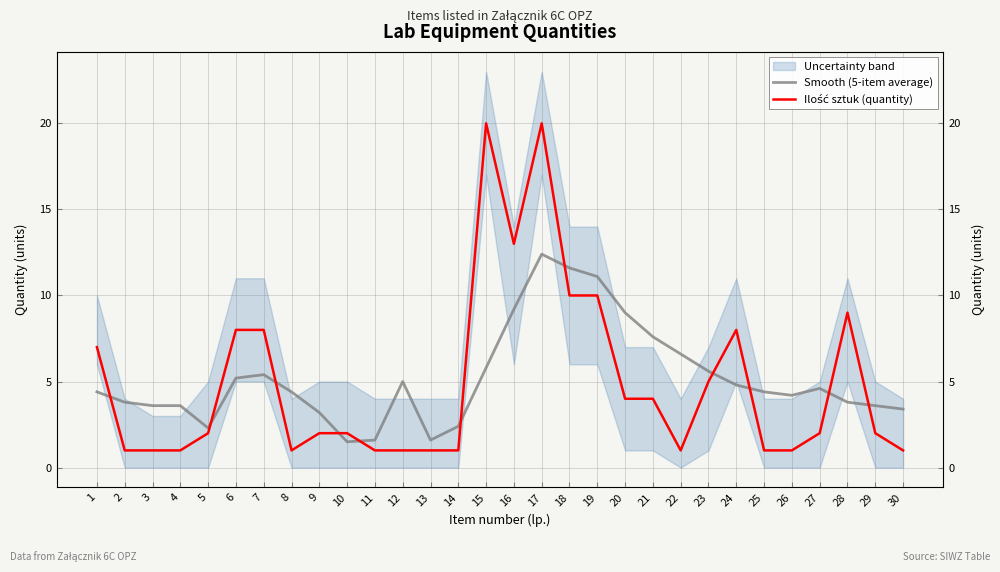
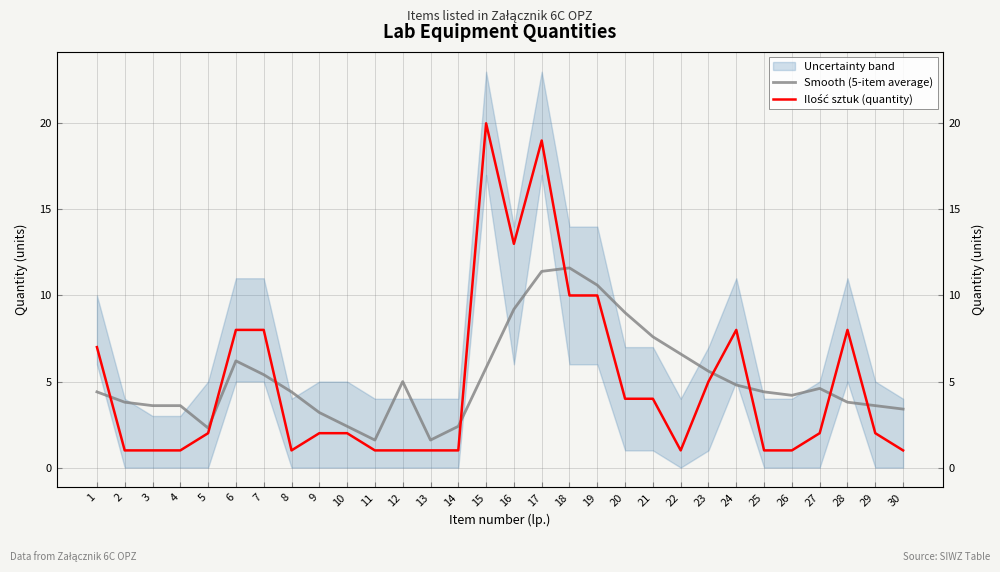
Smooth (5-item average), 6: 5.2 -> 6.2
Smooth (5-item average), 10: 1.5 -> 2.4
Smooth (5-item average), 17: 12.4 -> 11.4
Ilość sztuk (quantity), 17: 20 -> 19
Smooth (5-item average), 19: 11.1 -> 10.6
Ilość sztuk (quantity), 28: 9 -> 8
